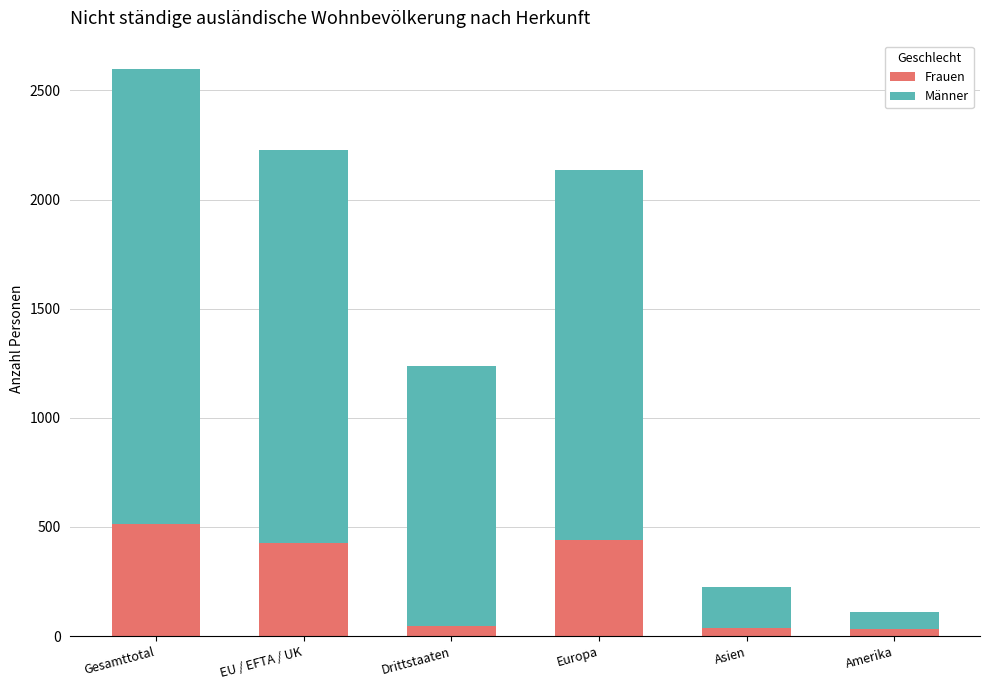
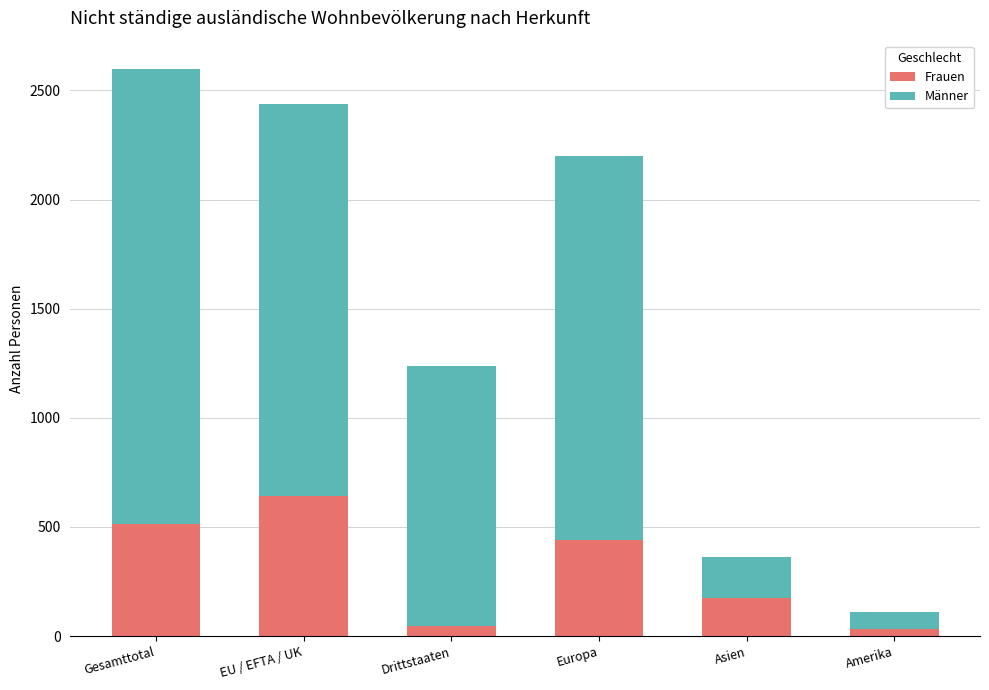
Frauen, EU / EFTA / UK: 430 -> 640
Männer, Europa: 1700 -> 1760
Frauen, Asien: 40 -> 180
